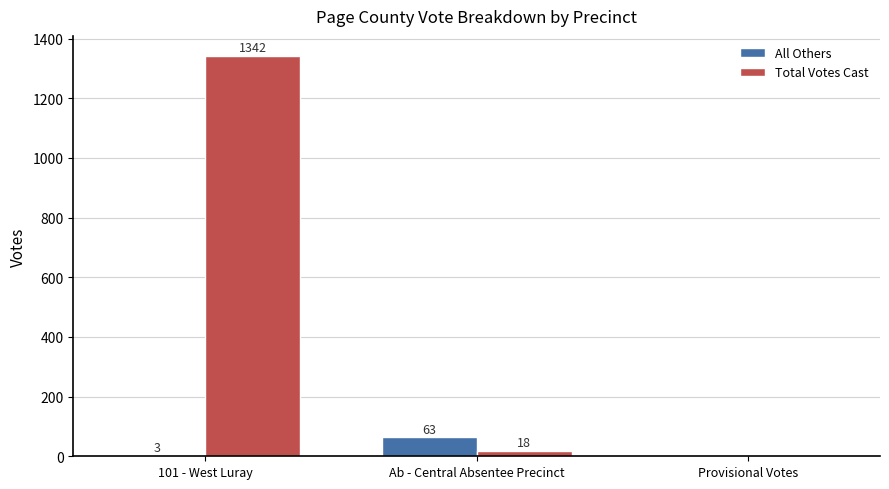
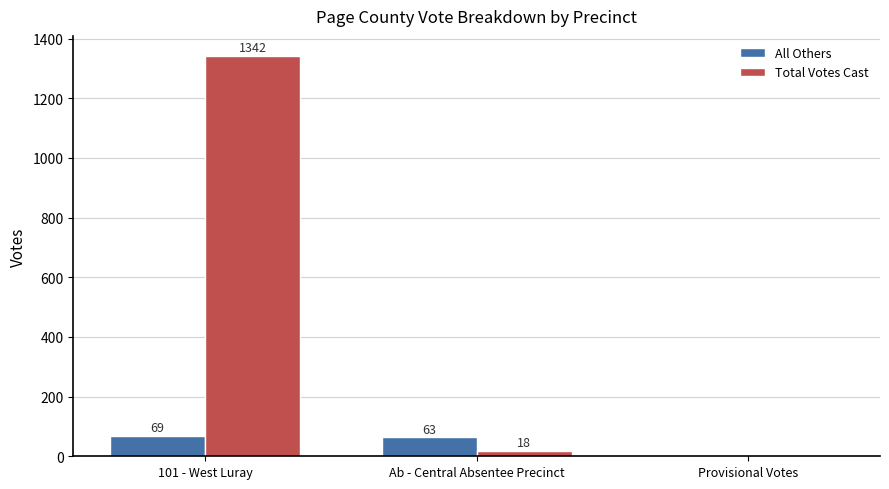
All Others, 101 - West Luray: 3 -> 69
